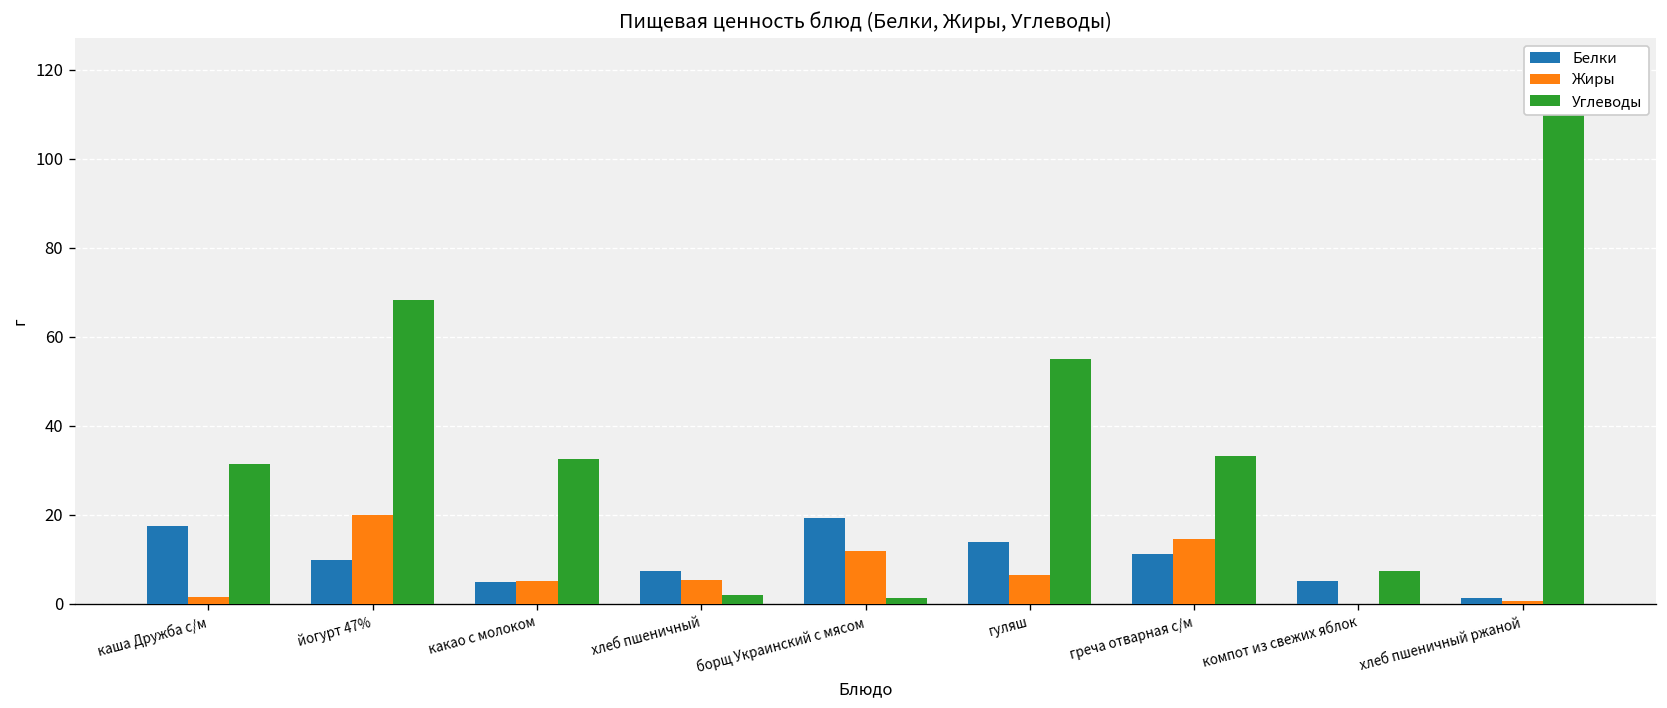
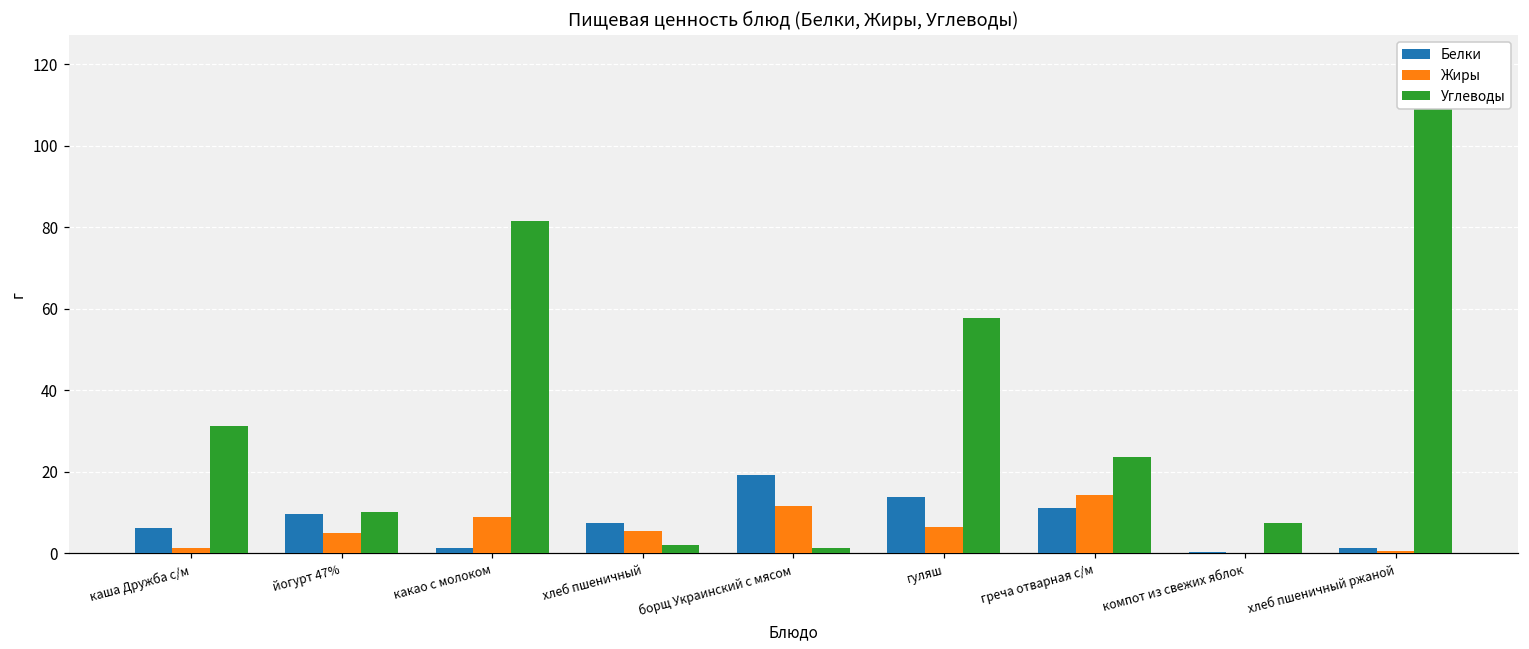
Белки, каша Дружба с/м: 17 -> 6
Жиры, йогурт 47%: 20 -> 5
Углеводы, йогурт 47%: 68 -> 10
Белки, какао с молоком: 5 -> 1
Жиры, какао с молоком: 5 -> 9
Углеводы, какао с молоком: 33 -> 82
Углеводы, гуляш: 55 -> 58
Углеводы, греча отварная с/м: 33 -> 24
Белки, компот из свежих яблок: 5 -> 0
